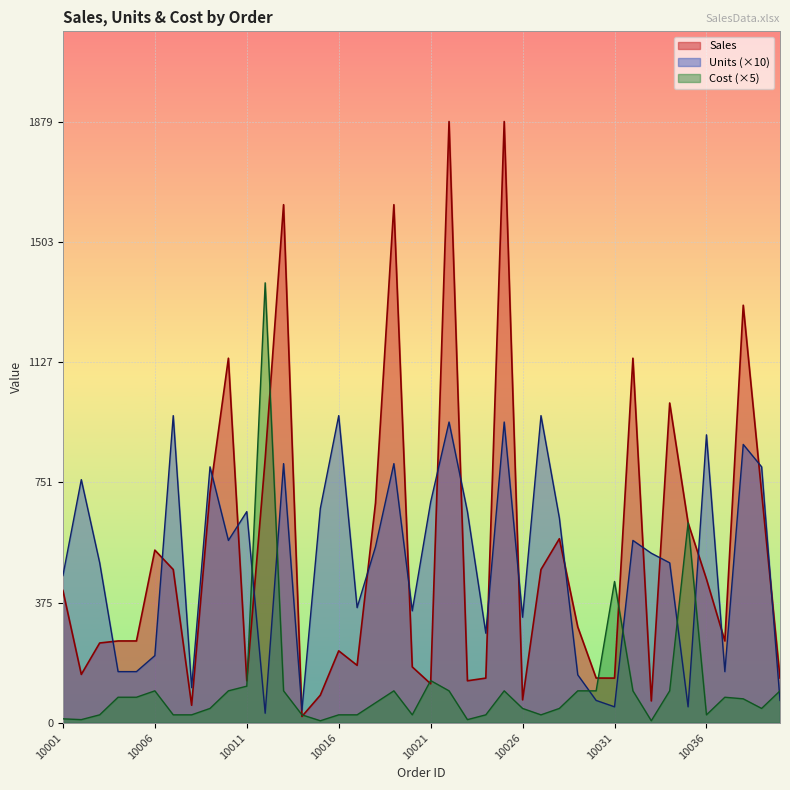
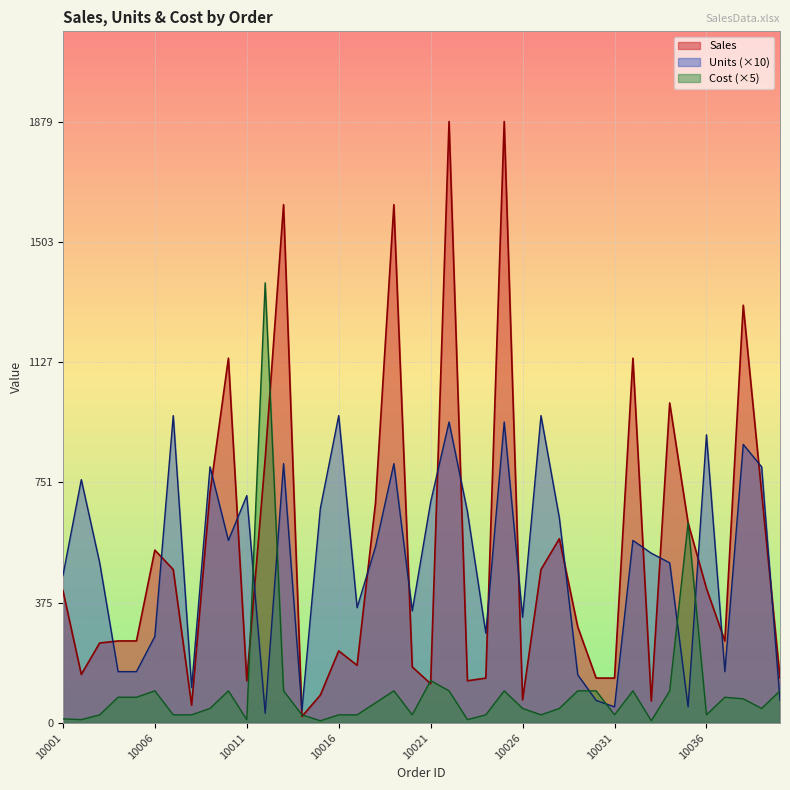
Units (×10), 10006: 210 -> 270
Units (×10), 10011: 660 -> 710
Cost (×5), 10011: 110 -> 10
Cost (×5), 10031: 440 -> 20
Sales, 10036: 450 -> 420
